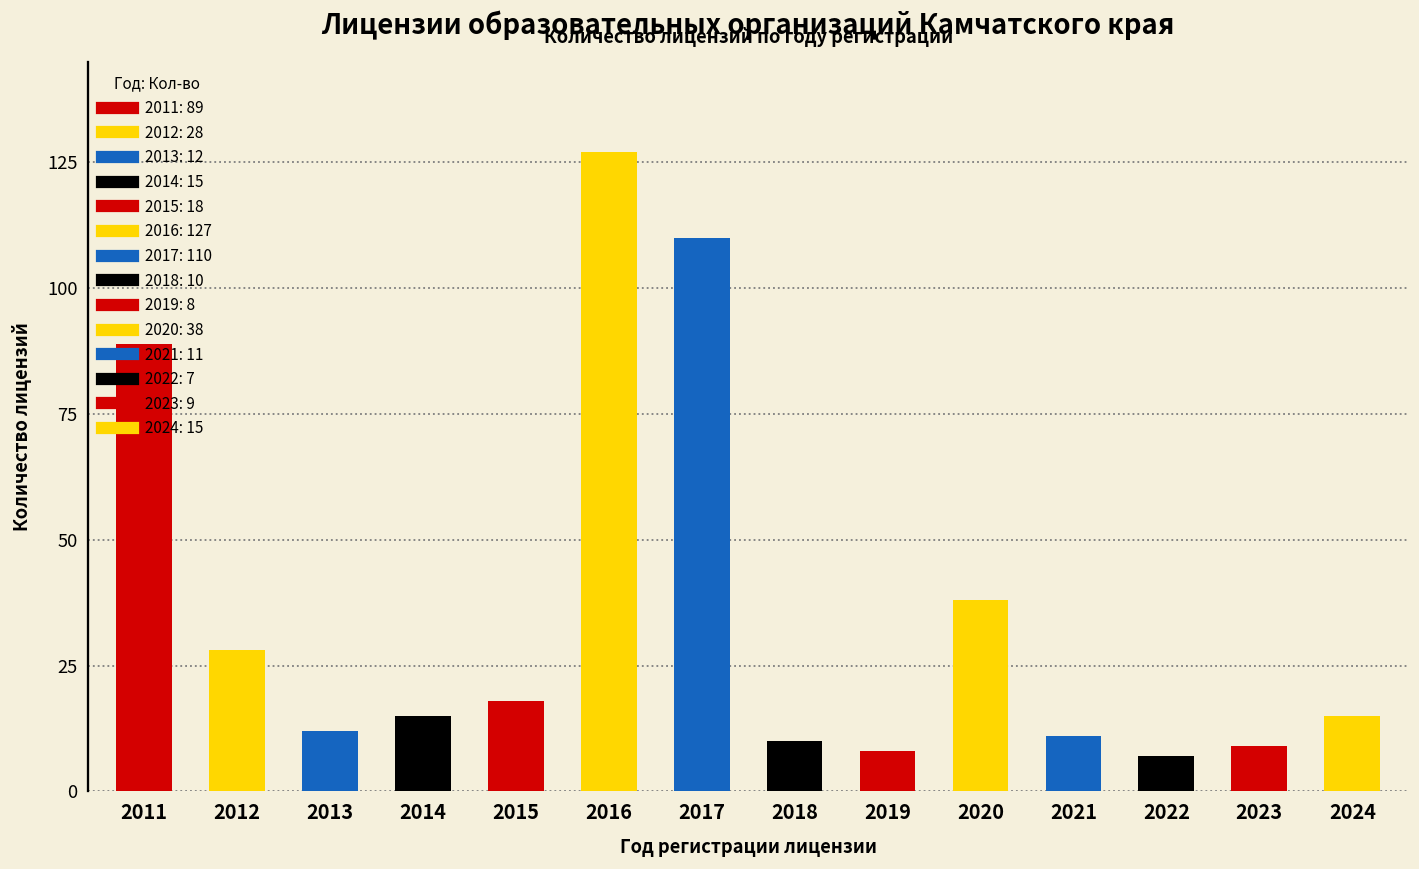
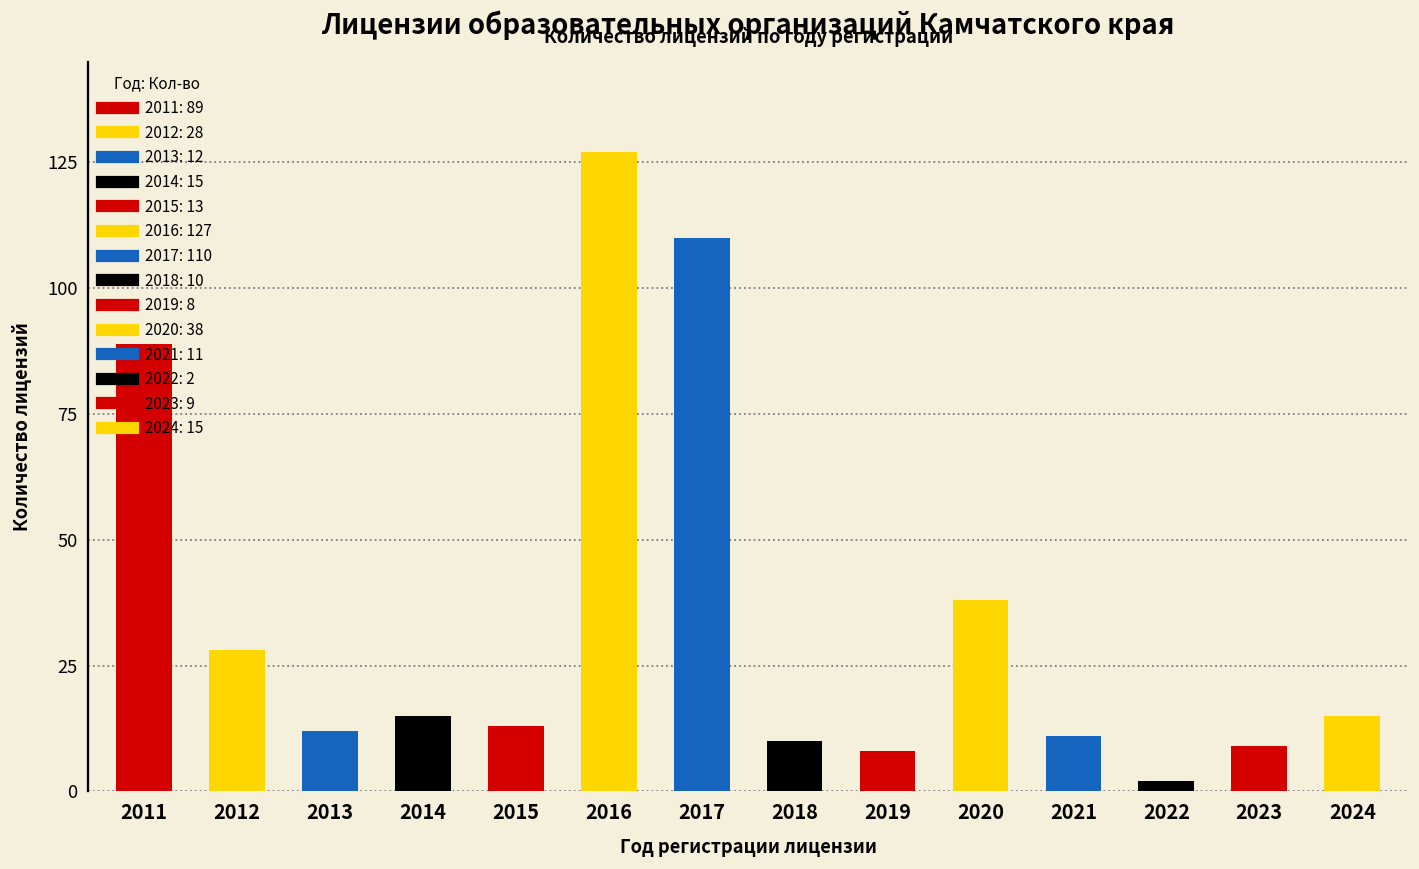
2015: 18 -> 13
2022: 7 -> 2
